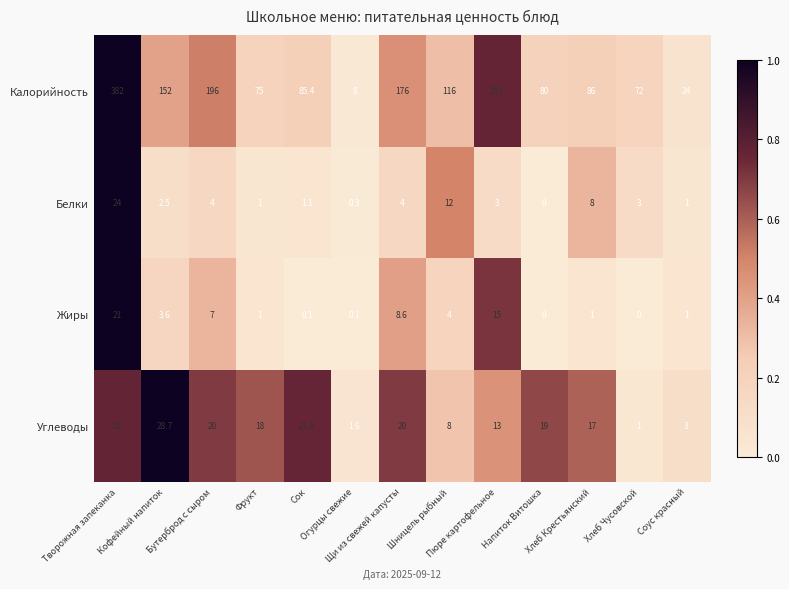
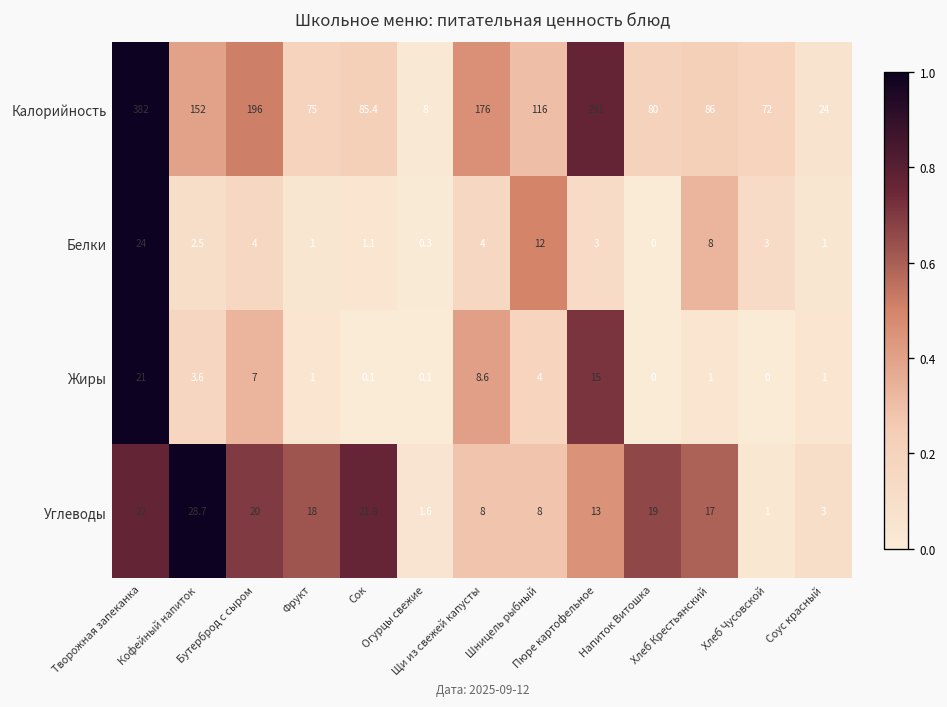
Углеводы, Щи из свежей капусты: 20 -> 8
